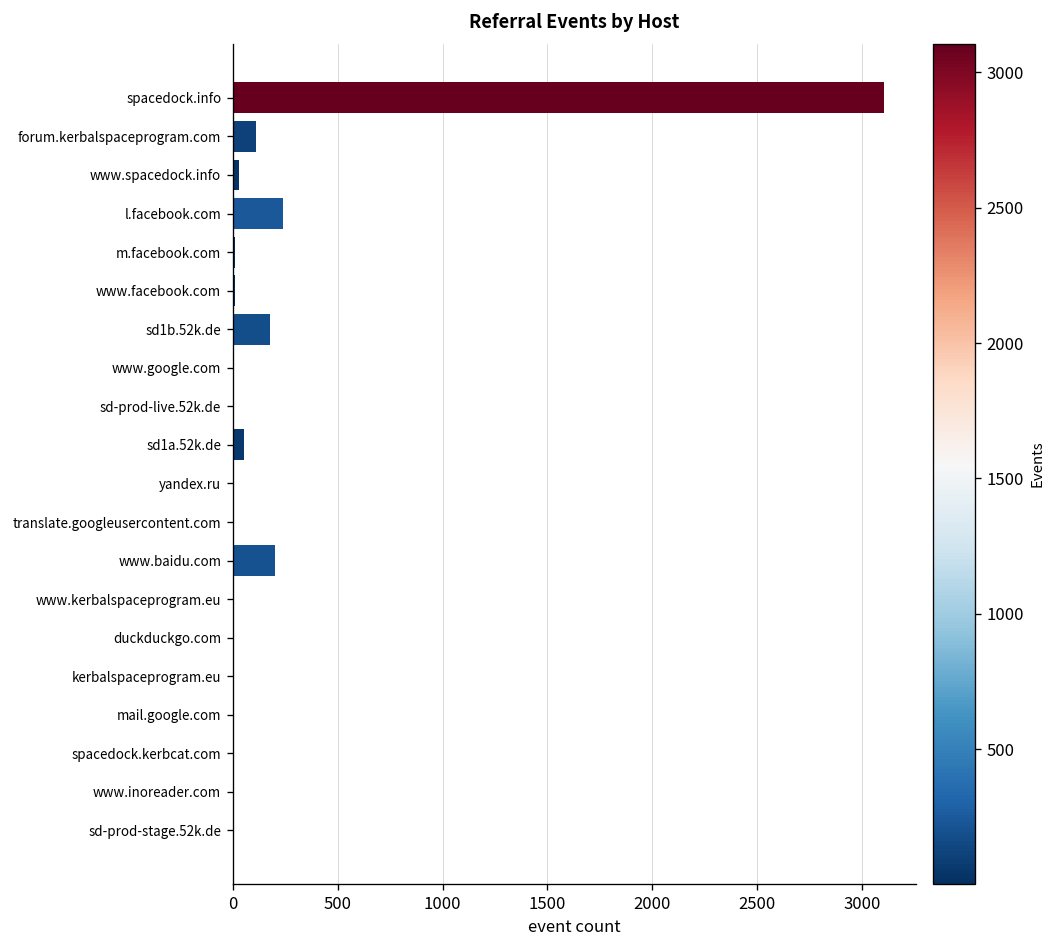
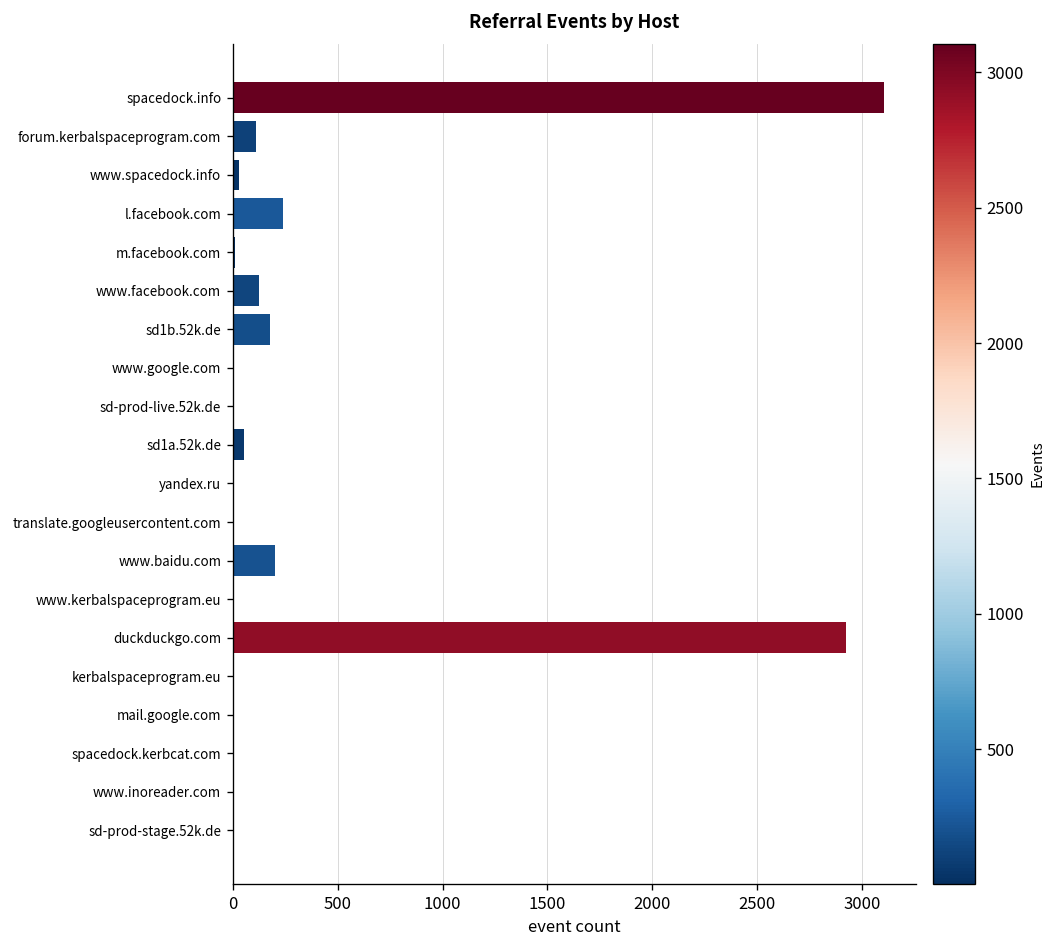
www.facebook.com: 10 -> 130
duckduckgo.com: 0 -> 2920
